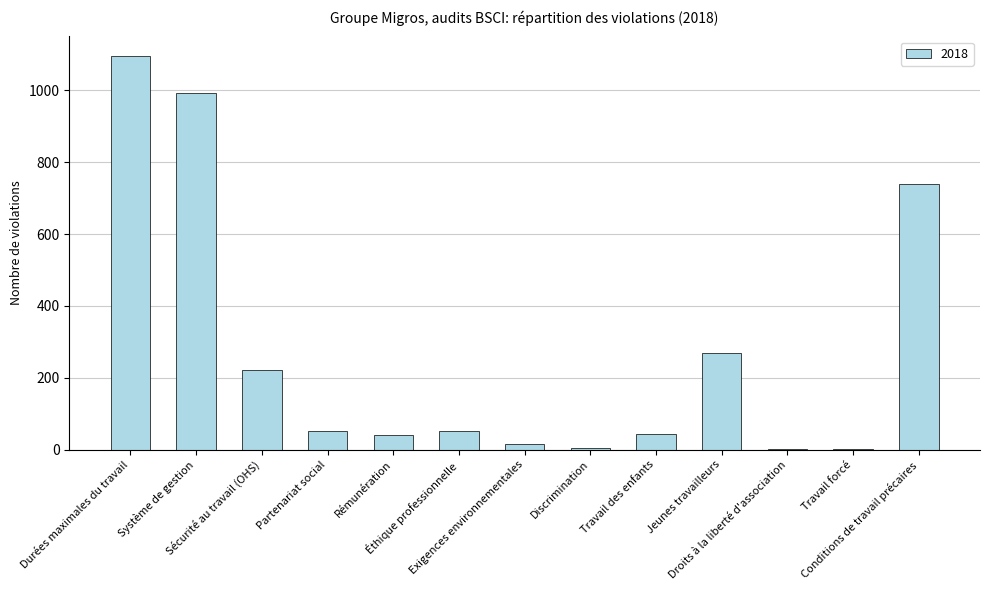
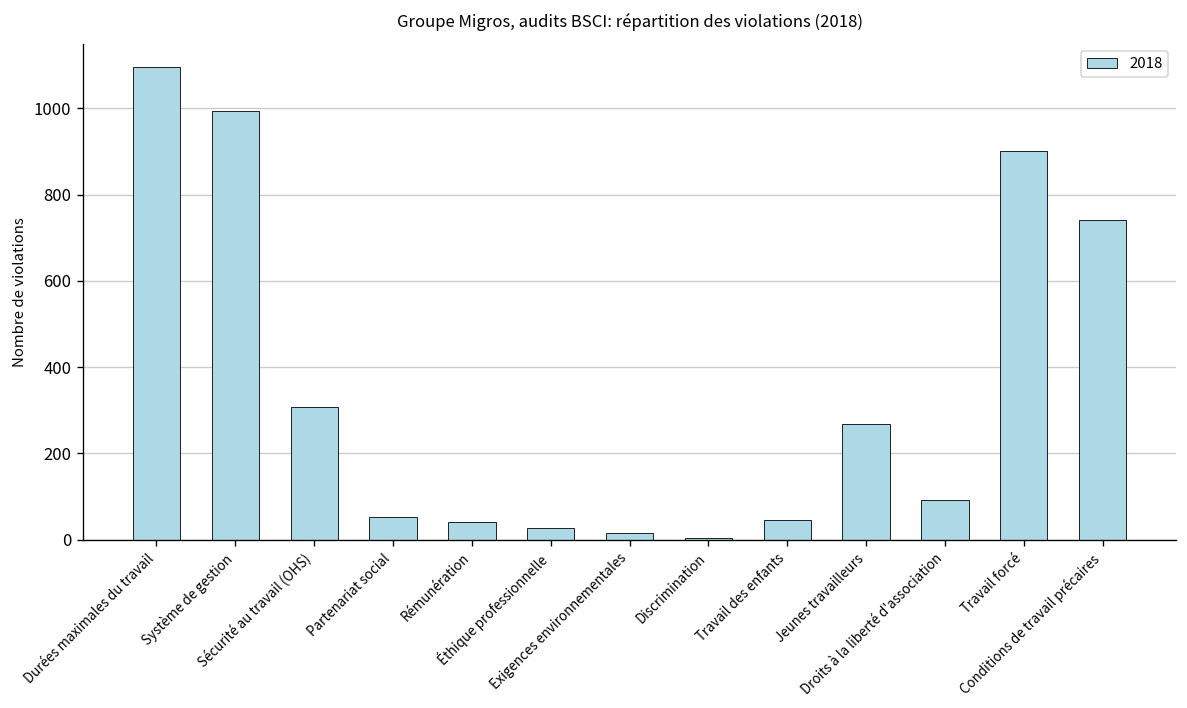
Sécurité au travail (OHS): 220 -> 310
Éthique professionnelle: 50 -> 30
Droits à la liberté d'association: 0 -> 90
Travail forcé: 0 -> 900
